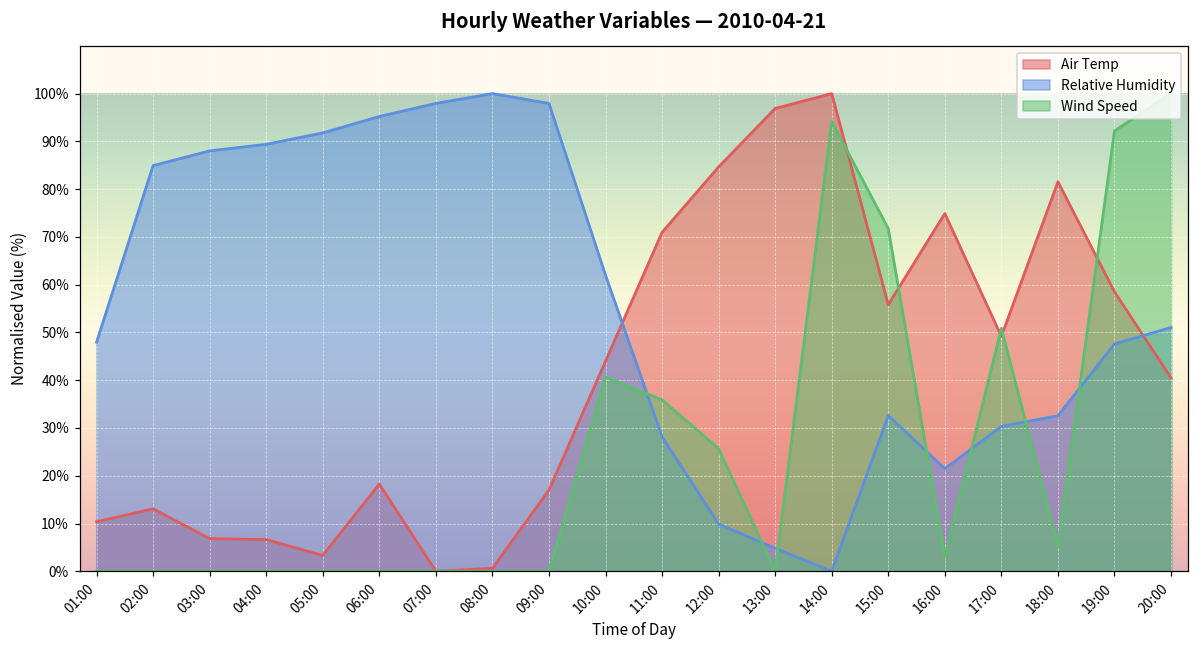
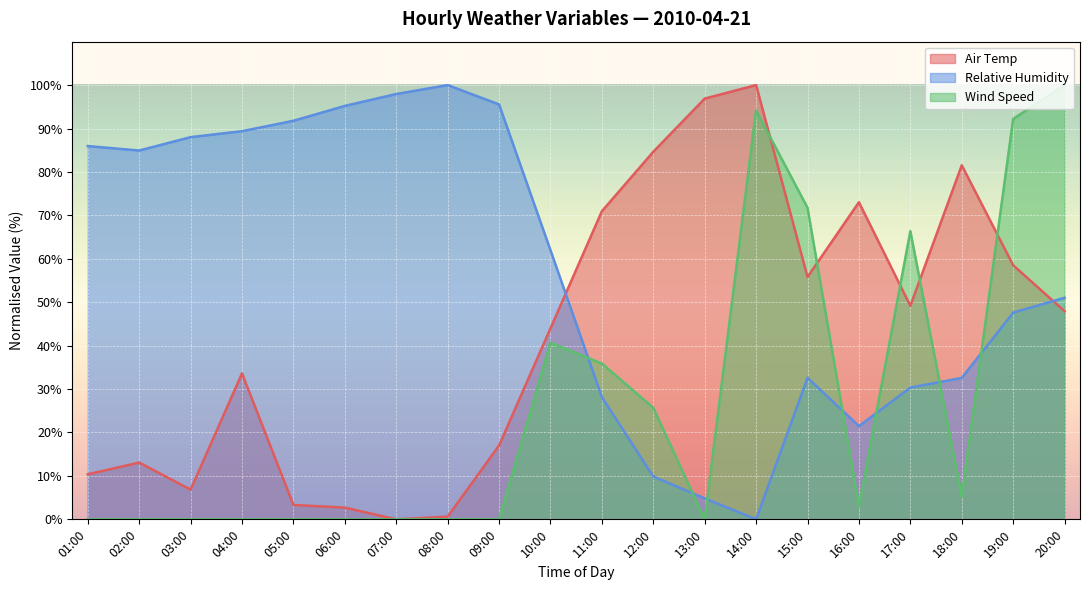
Relative Humidity, 01:00: 48% -> 86%
Air Temp, 04:00: 7% -> 34%
Air Temp, 06:00: 18% -> 3%
Relative Humidity, 09:00: 98% -> 96%
Air Temp, 16:00: 75% -> 73%
Wind Speed, 17:00: 51% -> 66%
Air Temp, 20:00: 40% -> 48%
